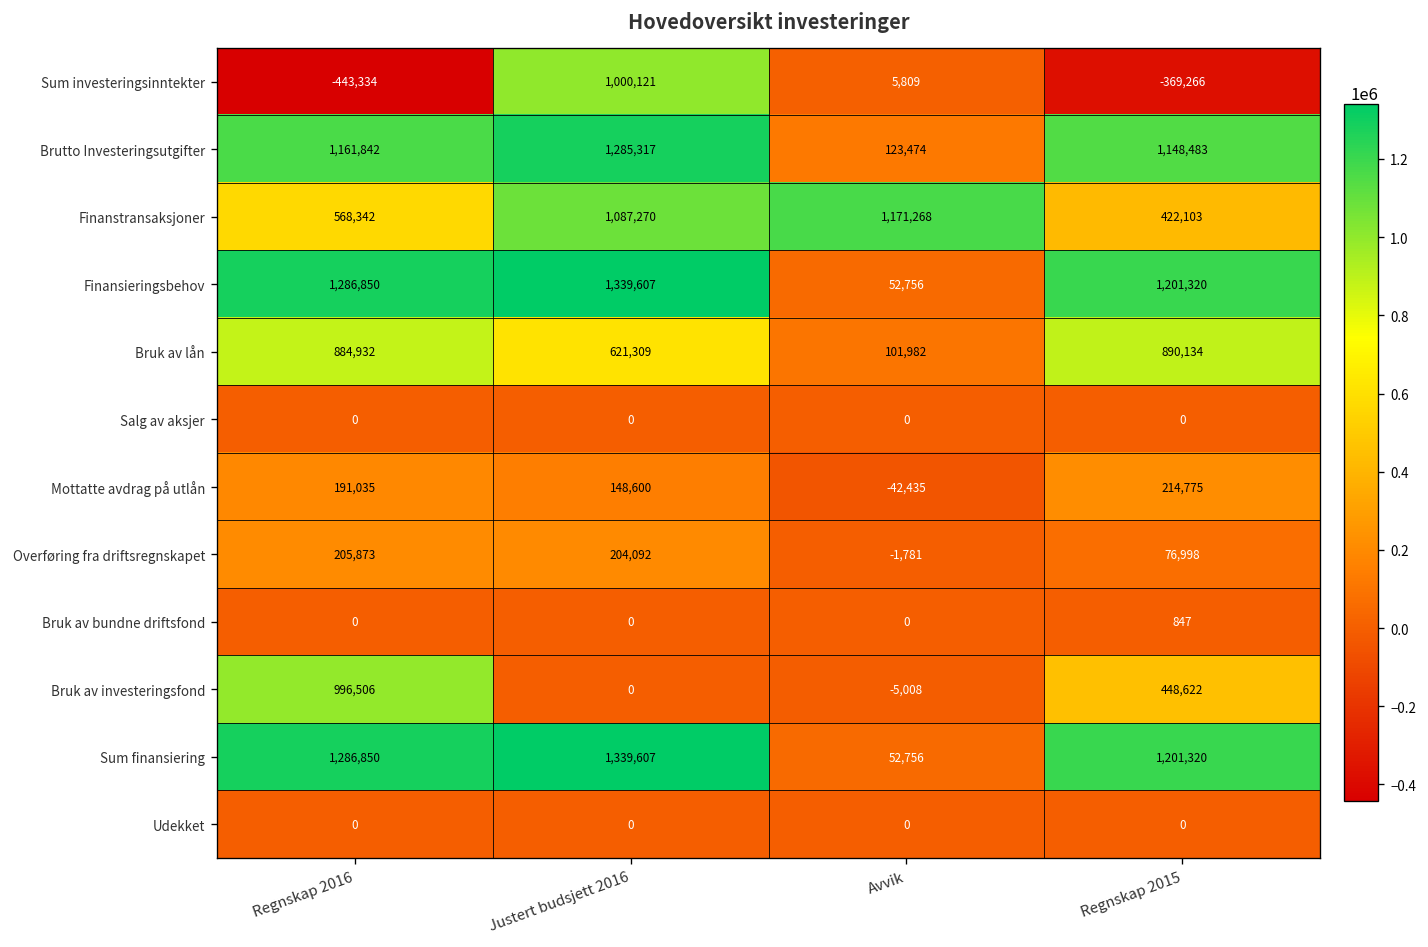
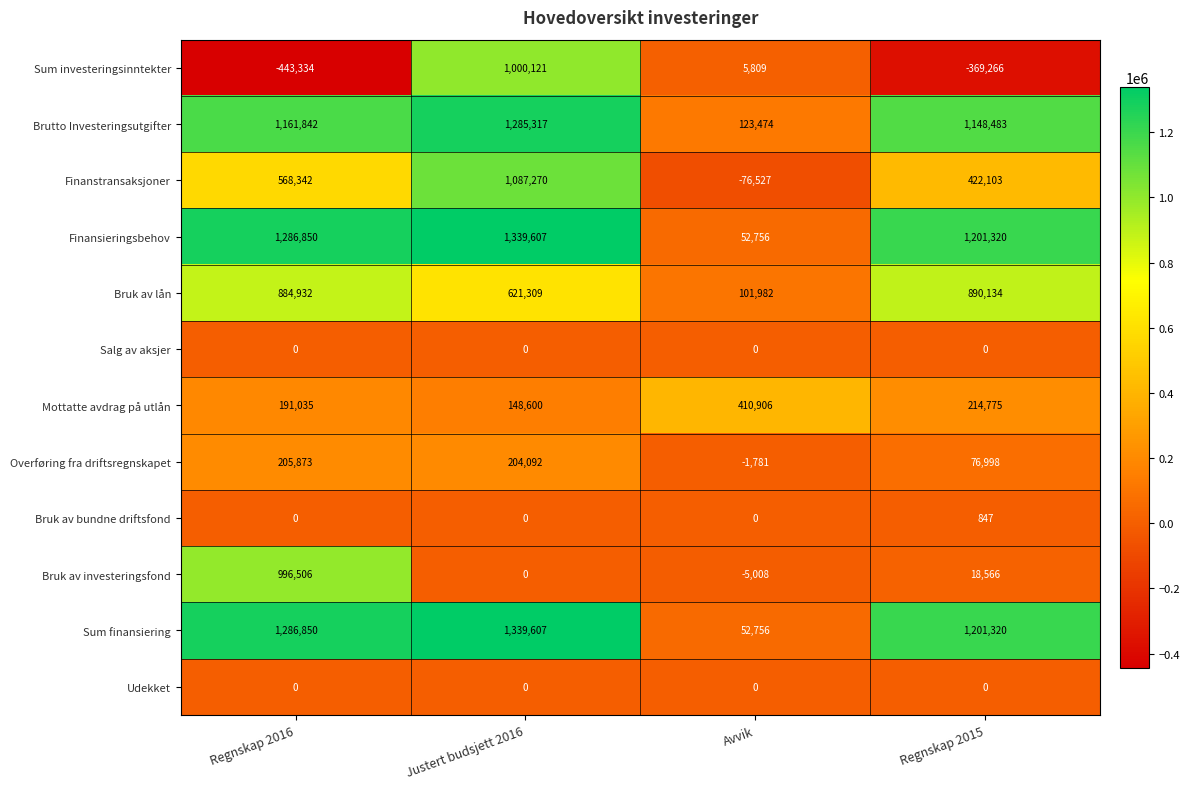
Finanstransaksjoner, Avvik: 1,171,268 -> -76,527
Mottatte avdrag på utlån, Avvik: -42,435 -> 410,906
Bruk av investeringsfond, Regnskap 2015: 448,622 -> 18,566
